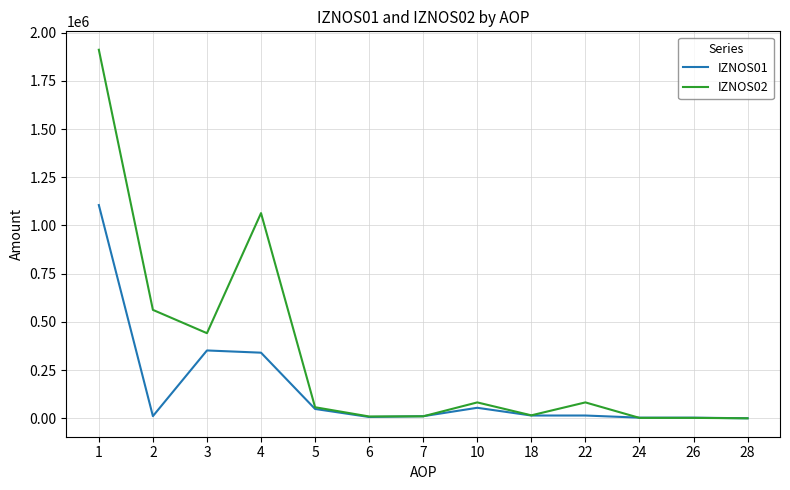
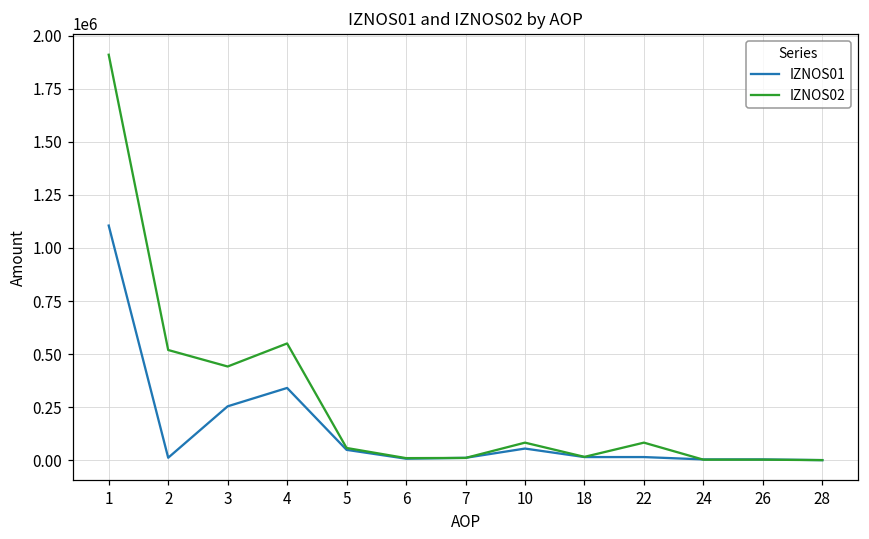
IZNOS02, 2: 560000 -> 520000
IZNOS01, 3: 350000 -> 250000
IZNOS02, 4: 1060000 -> 550000
